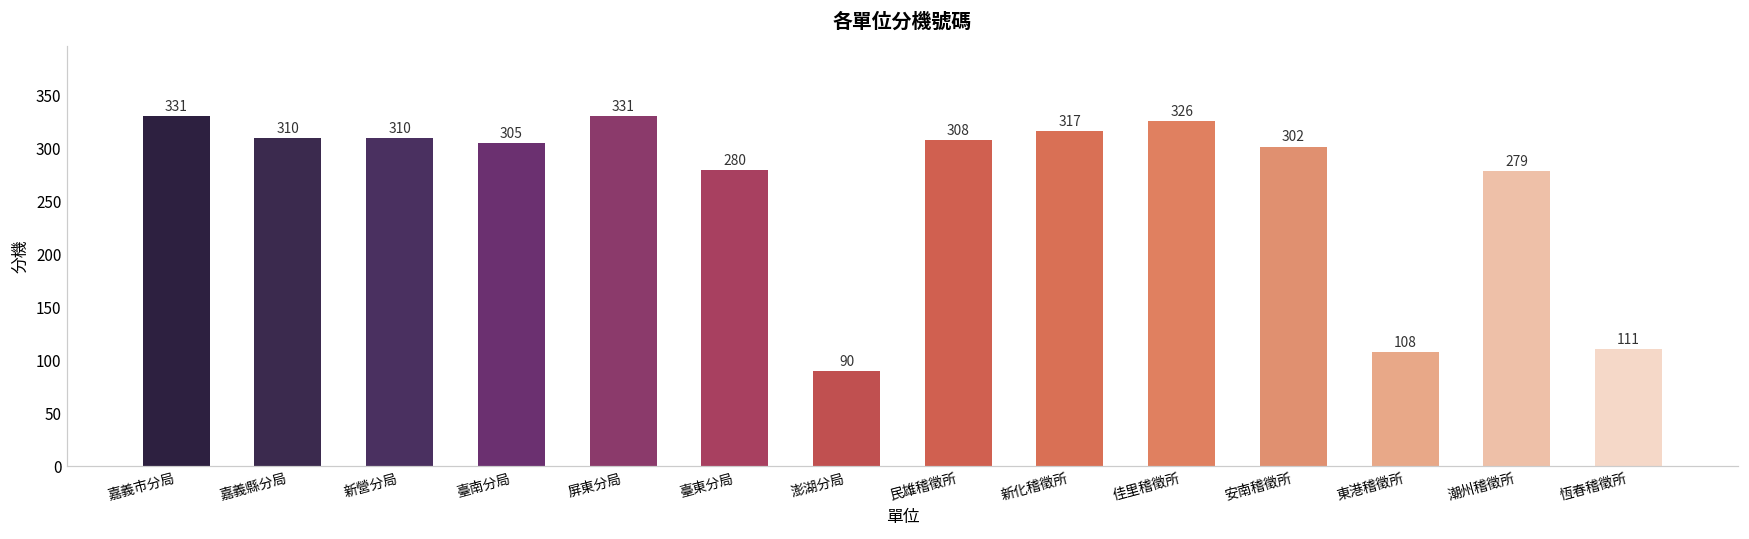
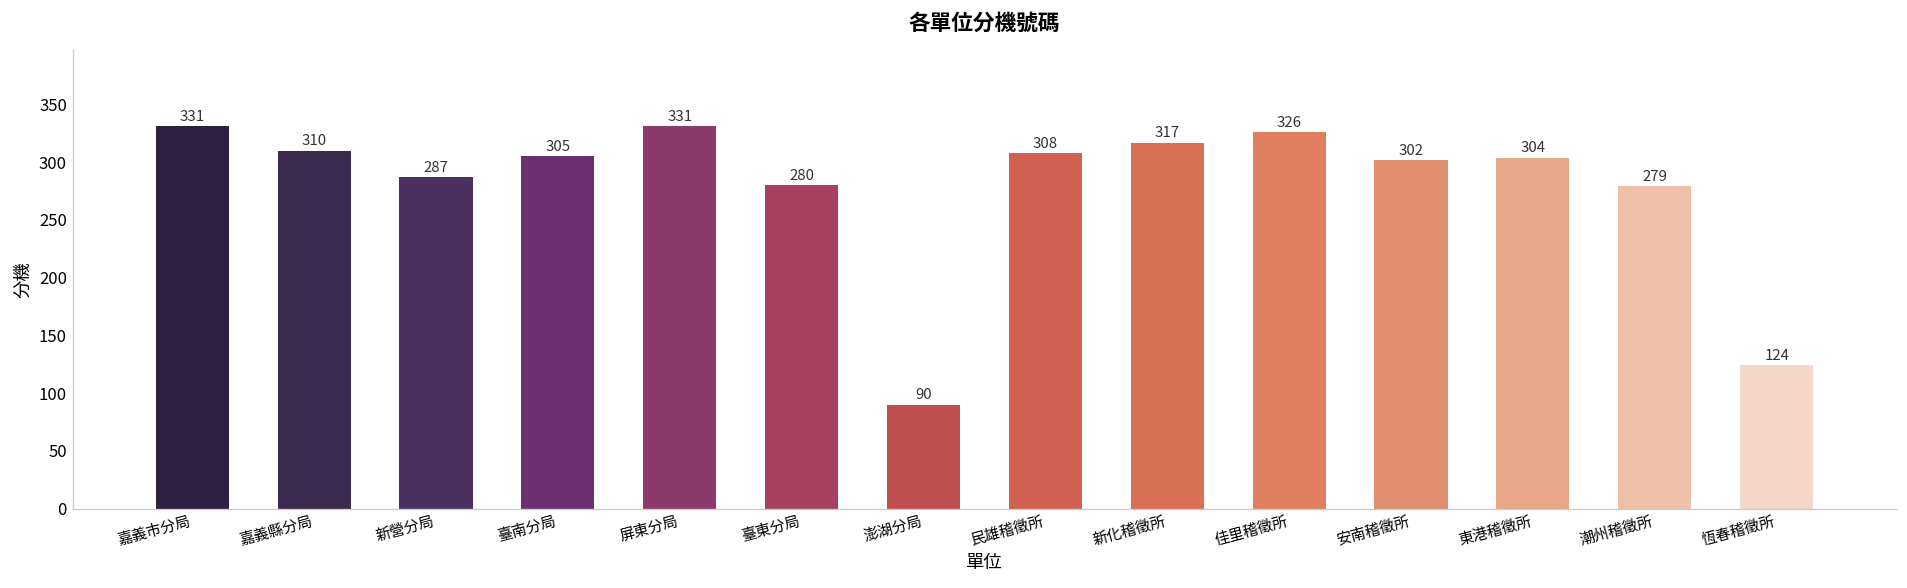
新營分局: 310 -> 287
東港稽徵所: 108 -> 304
恆春稽徵所: 111 -> 124
